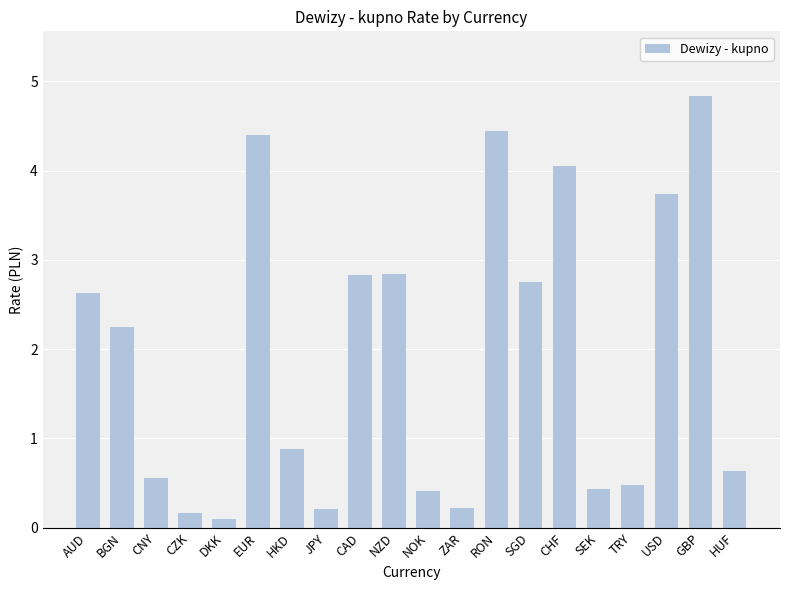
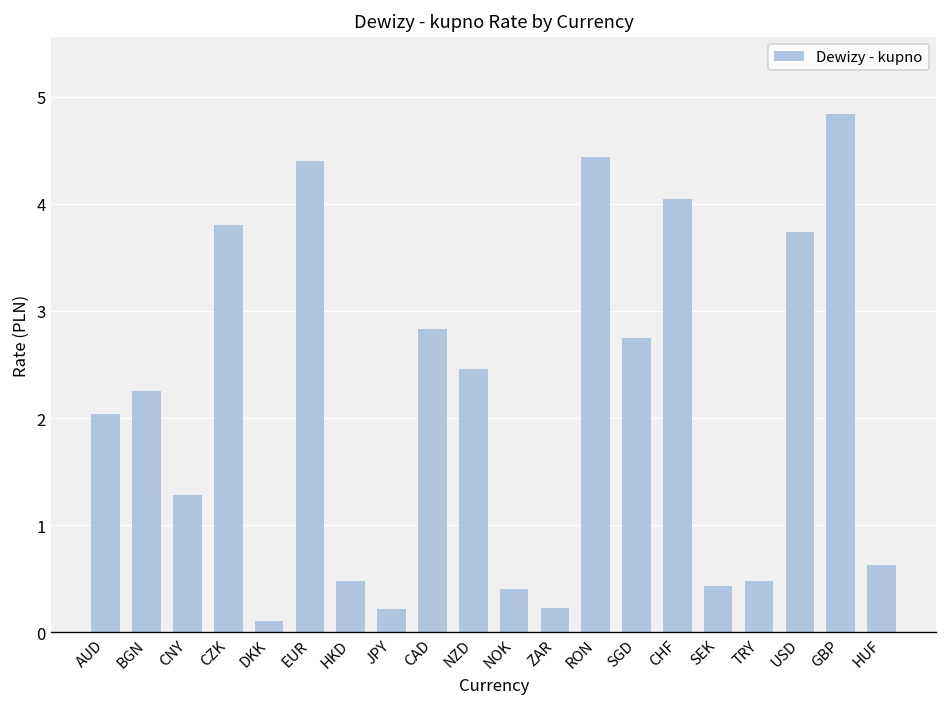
AUD: 2.6 -> 2.0
CNY: 0.6 -> 1.3
CZK: 0.2 -> 3.8
HKD: 0.9 -> 0.5
NZD: 2.8 -> 2.5
